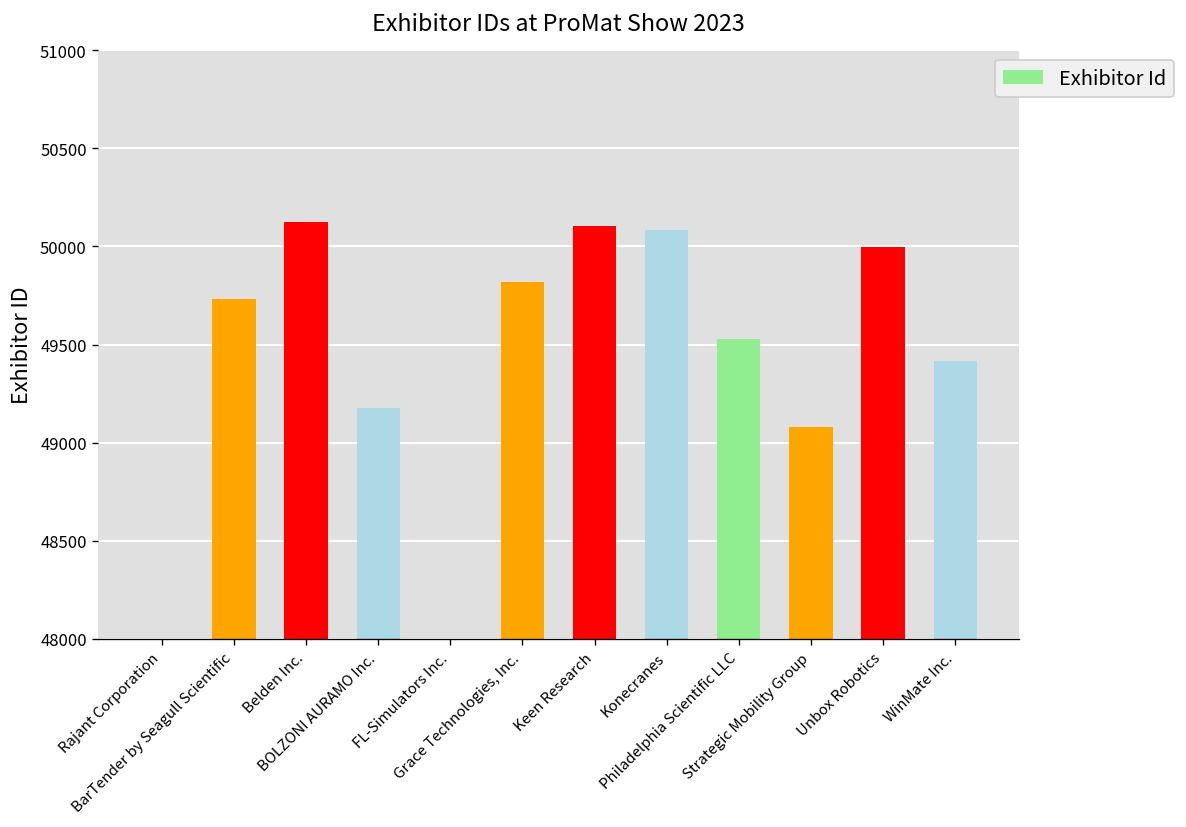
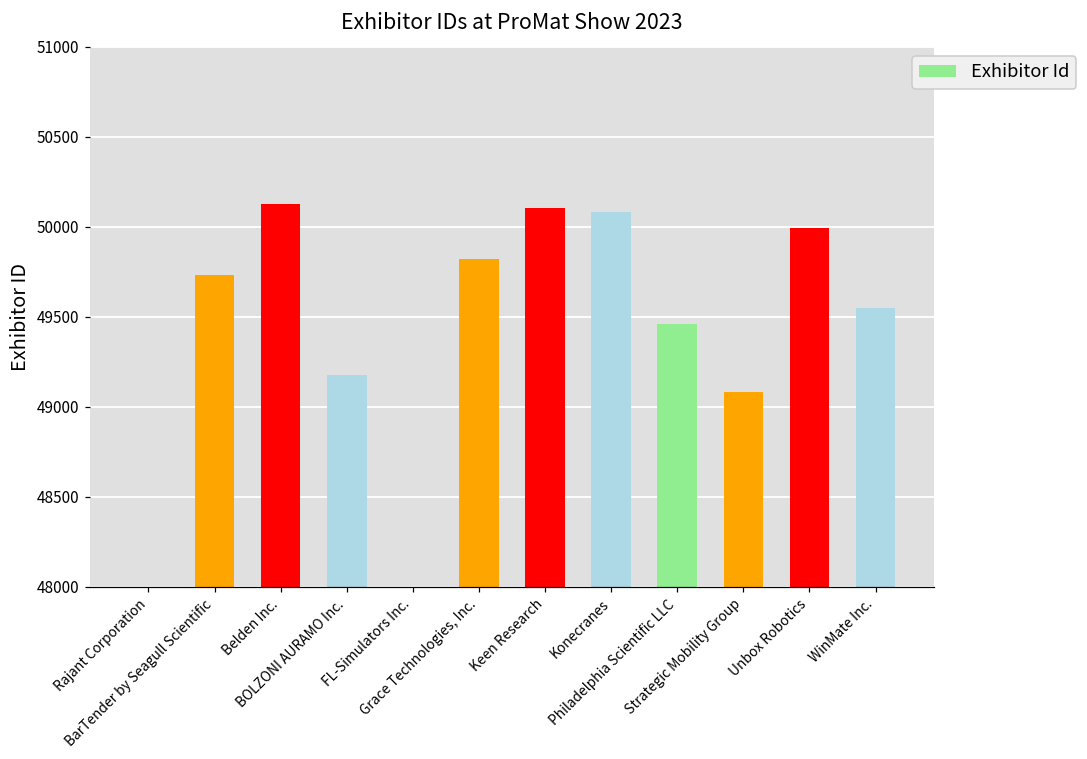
Philadelphia Scientific LLC: 49530 -> 49460
WinMate Inc.: 49410 -> 49550
